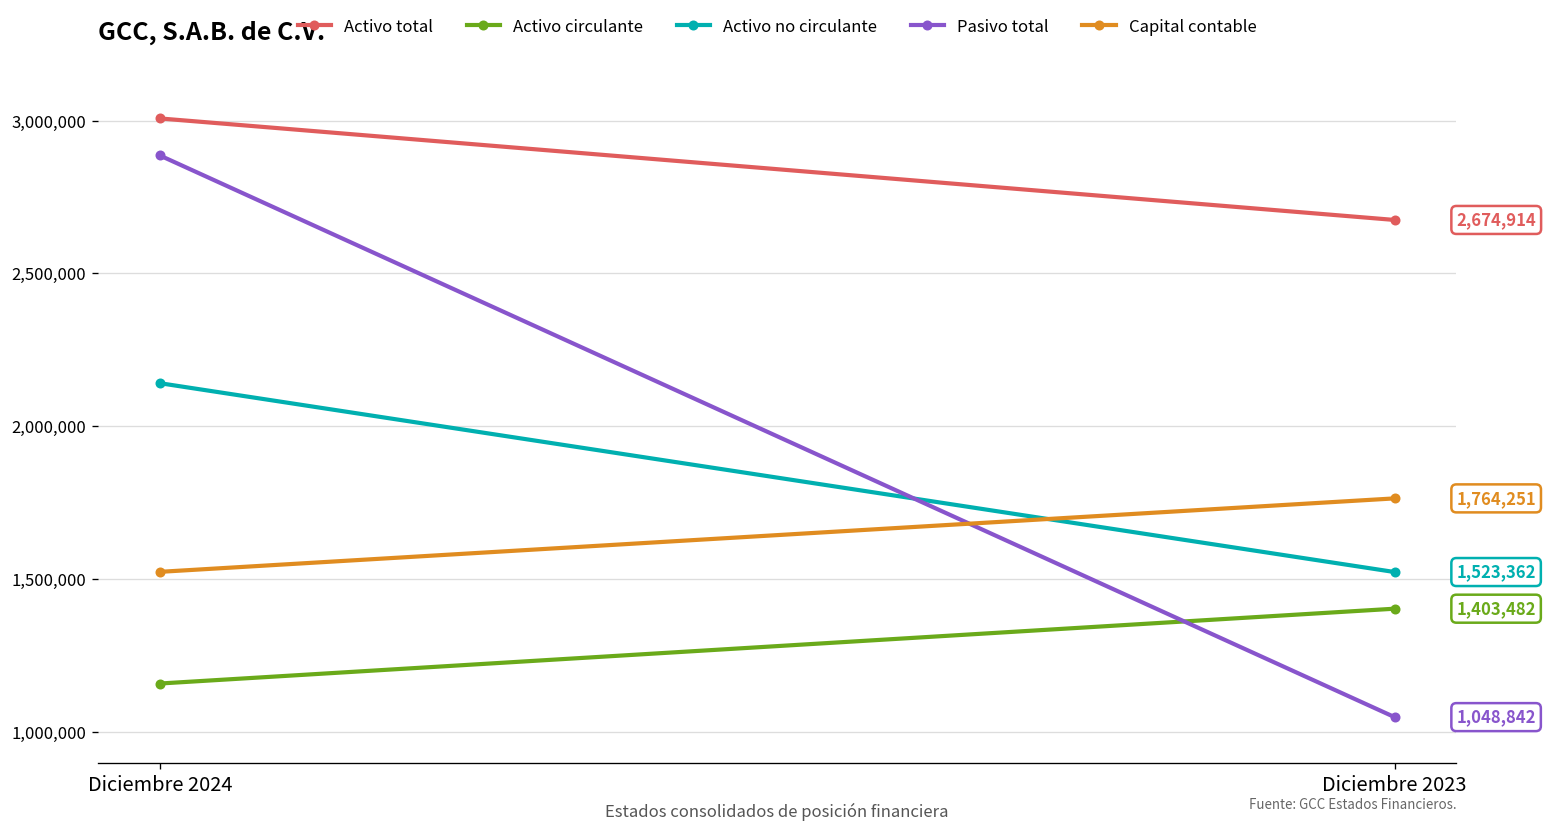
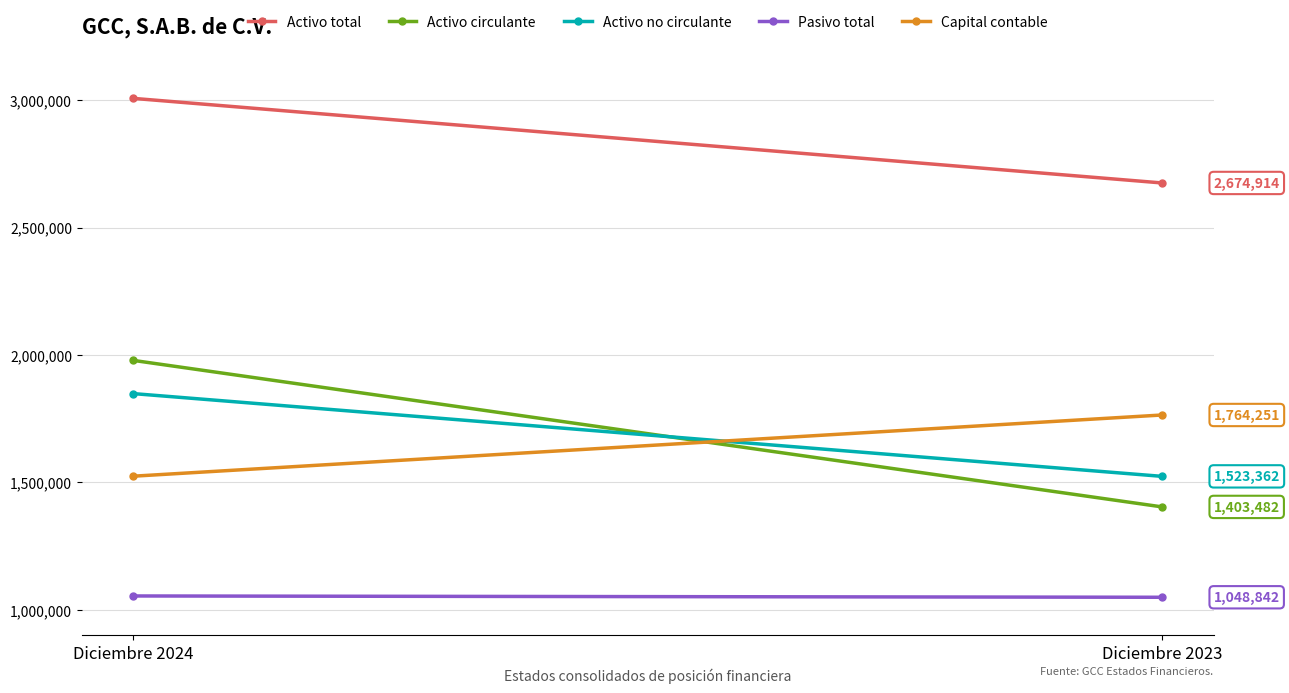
Activo circulante, Diciembre 2024: 1,160,000 -> 1,980,000
Activo no circulante, Diciembre 2024: 2,140,000 -> 1,850,000
Pasivo total, Diciembre 2024: 2,890,000 -> 1,050,000
